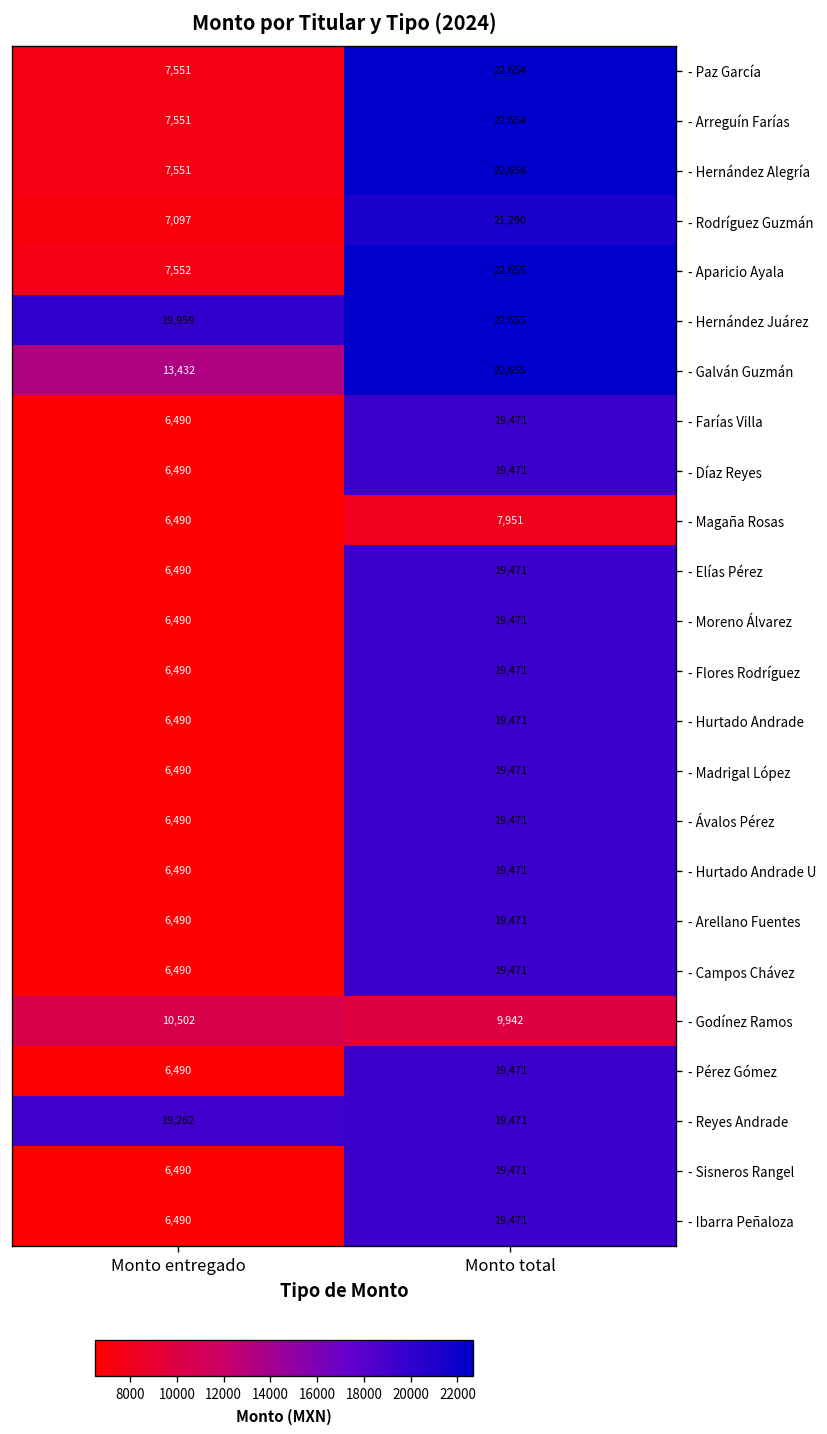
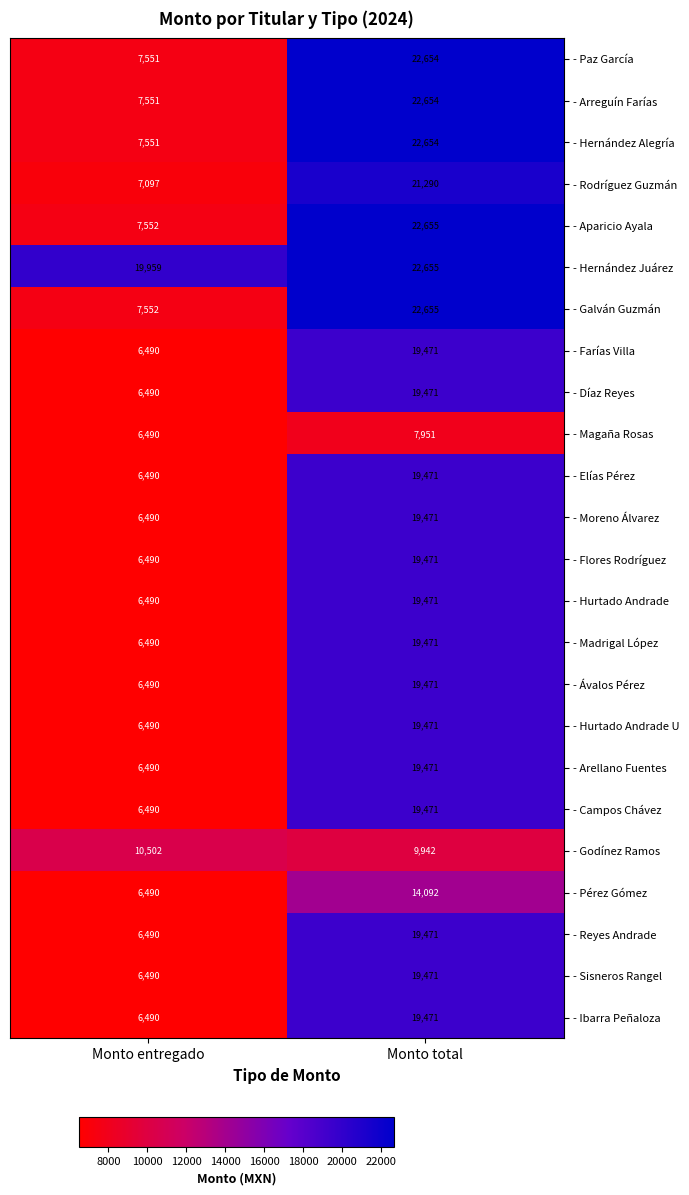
- Galván Guzmán, Monto entregado: 13,432 -> 7,552
- Pérez Gómez, Monto total: 19,471 -> 14,092
- Reyes Andrade, Monto entregado: 19,262 -> 6,490
